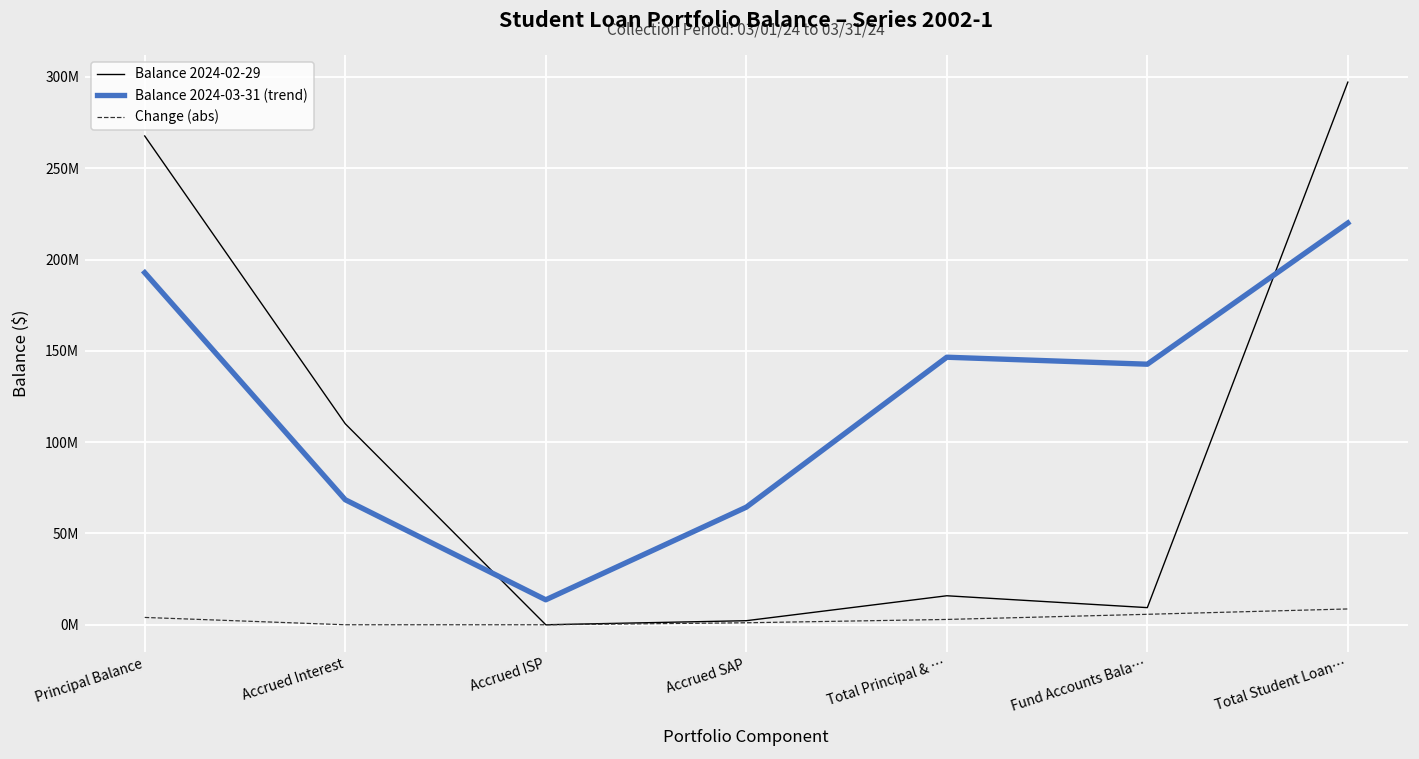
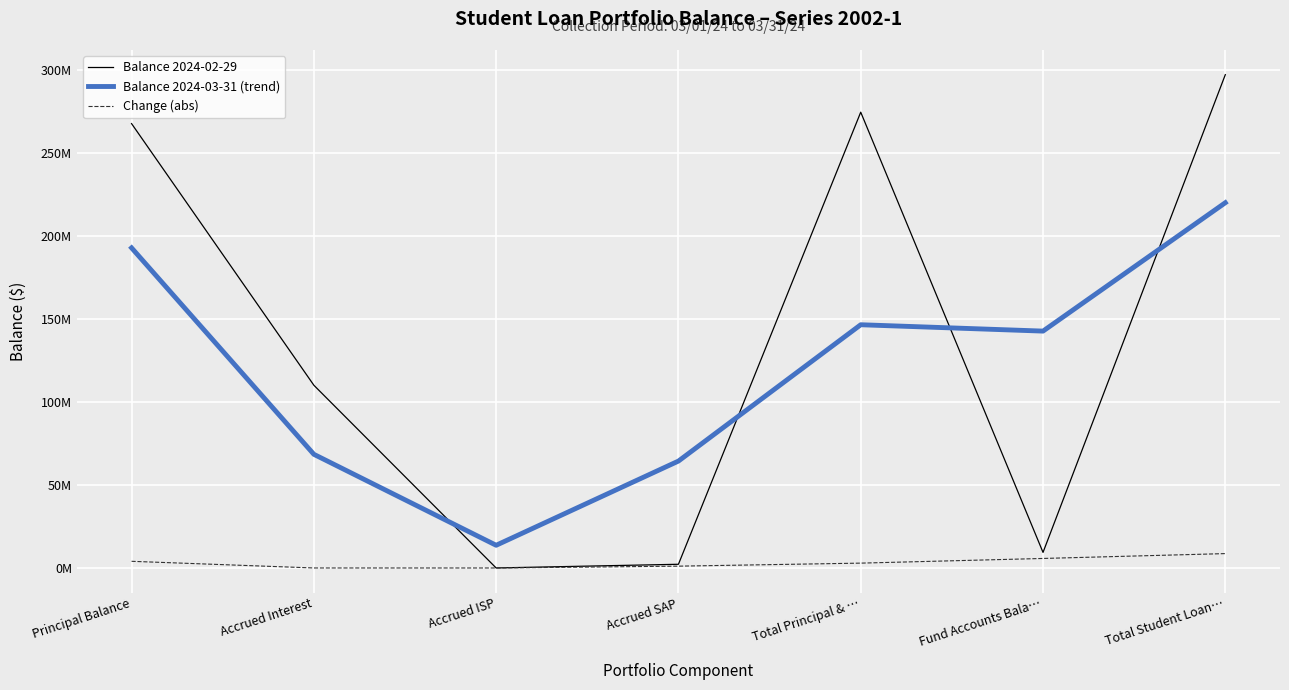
Balance 2024-02-29, Total Principal & …: 16000000 -> 275000000
